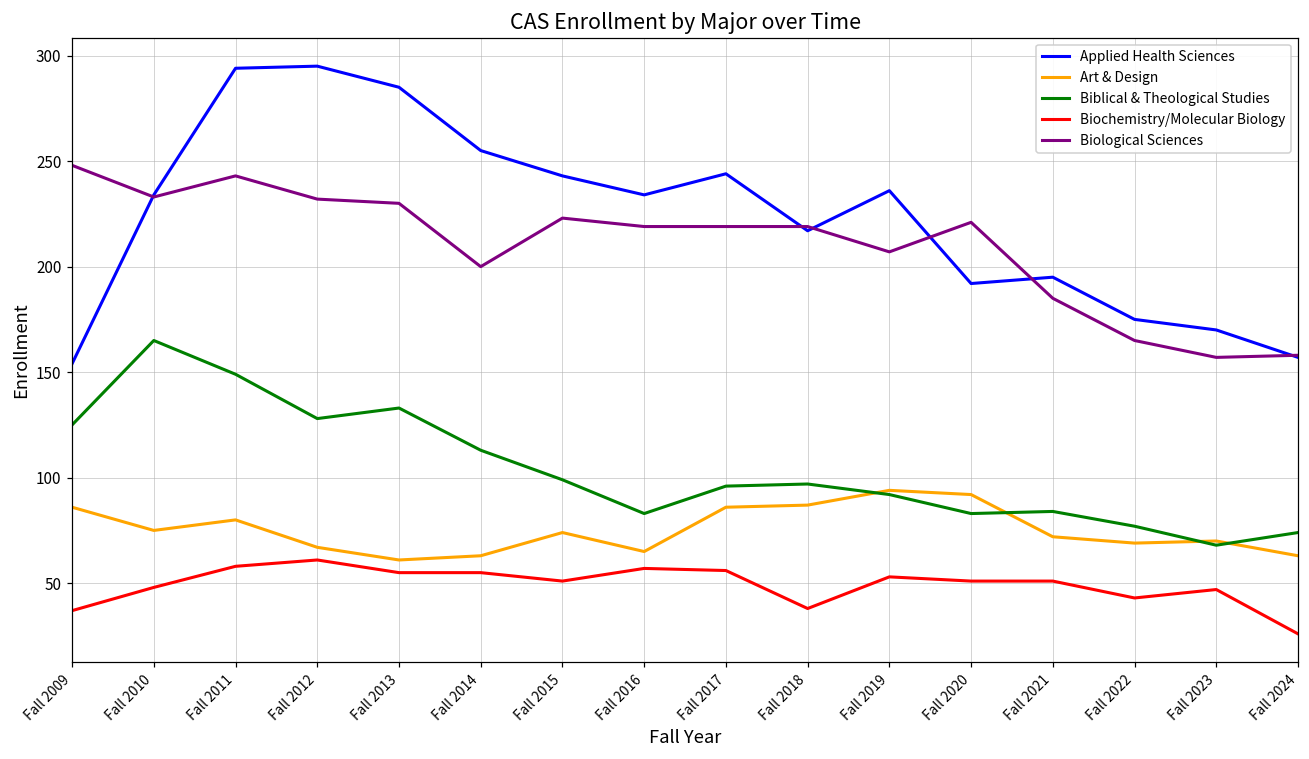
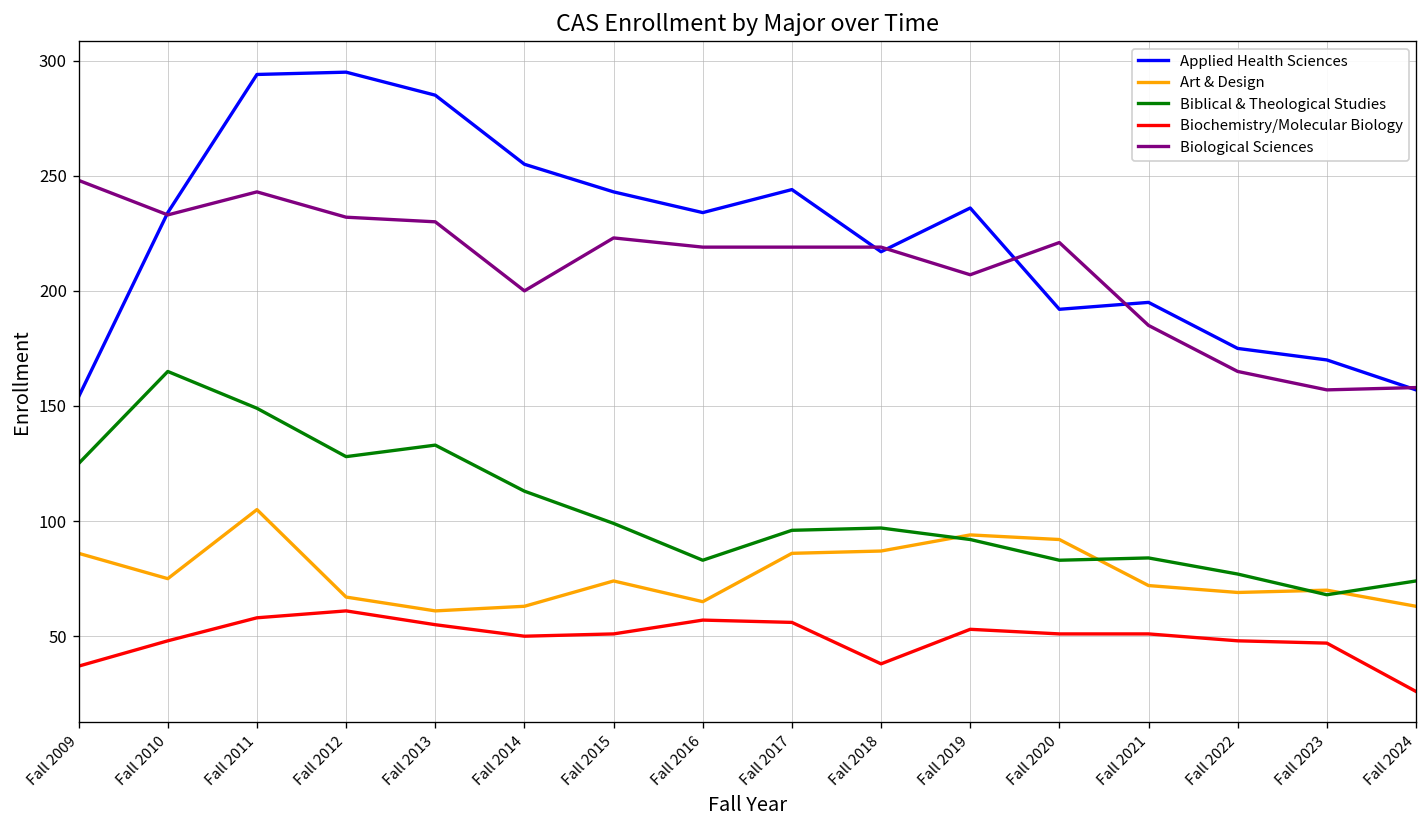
Art & Design, Fall 2011: 80 -> 105
Biochemistry/Molecular Biology, Fall 2014: 55 -> 50
Biochemistry/Molecular Biology, Fall 2022: 43 -> 48
